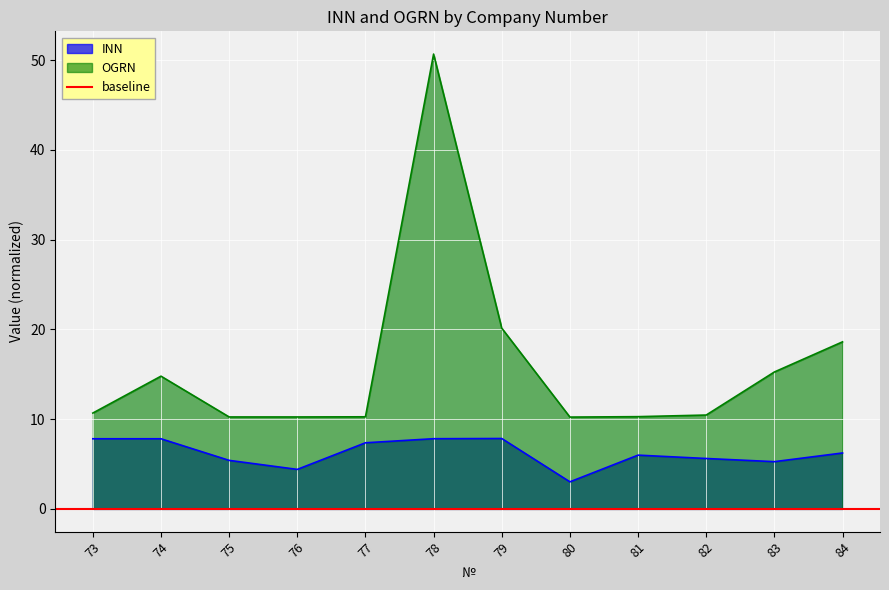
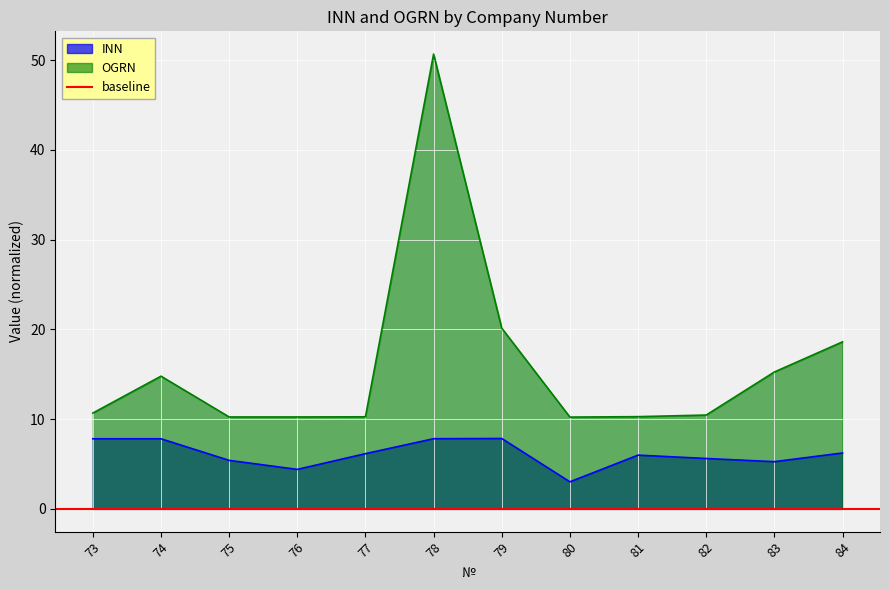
INN, 77: 7 -> 6
